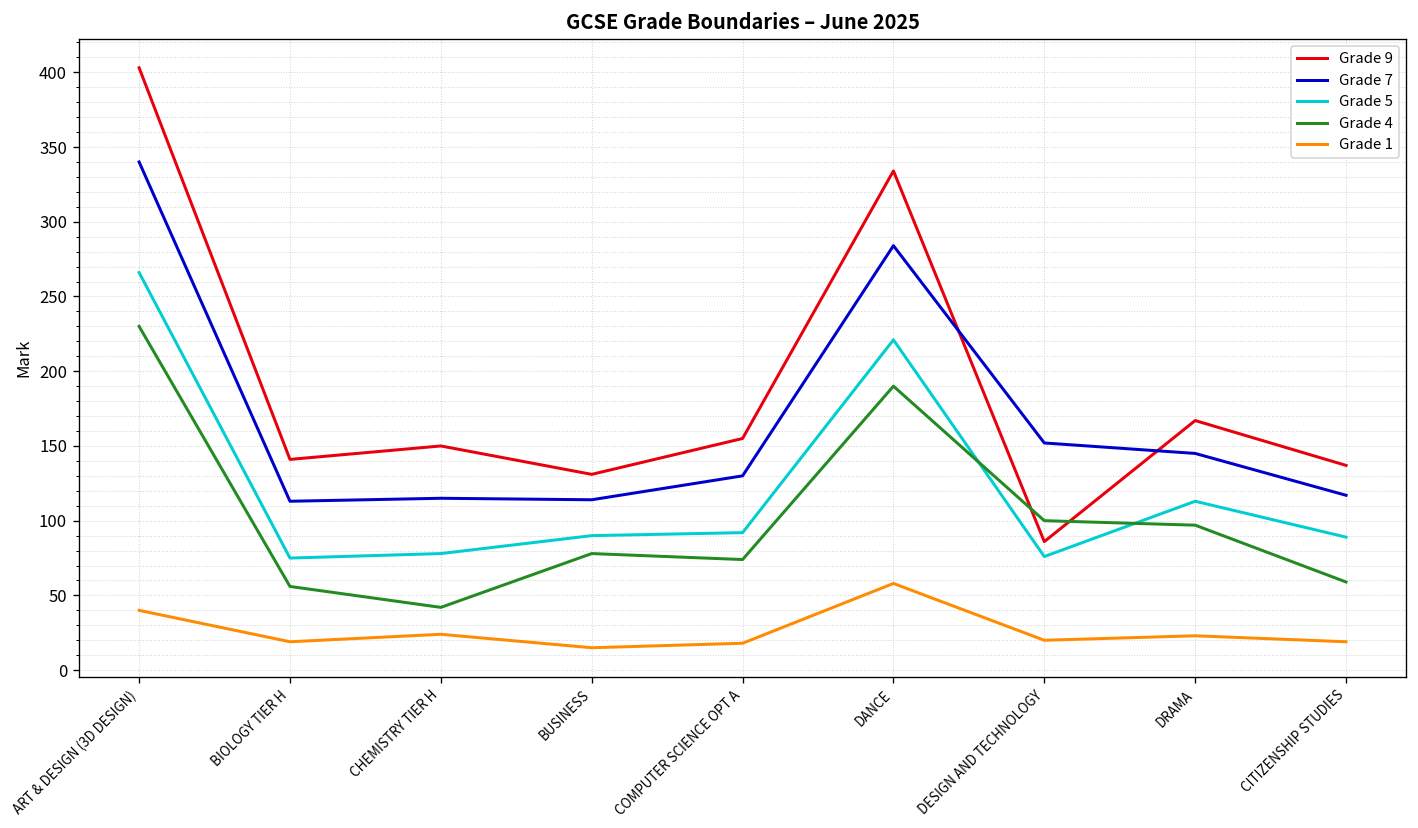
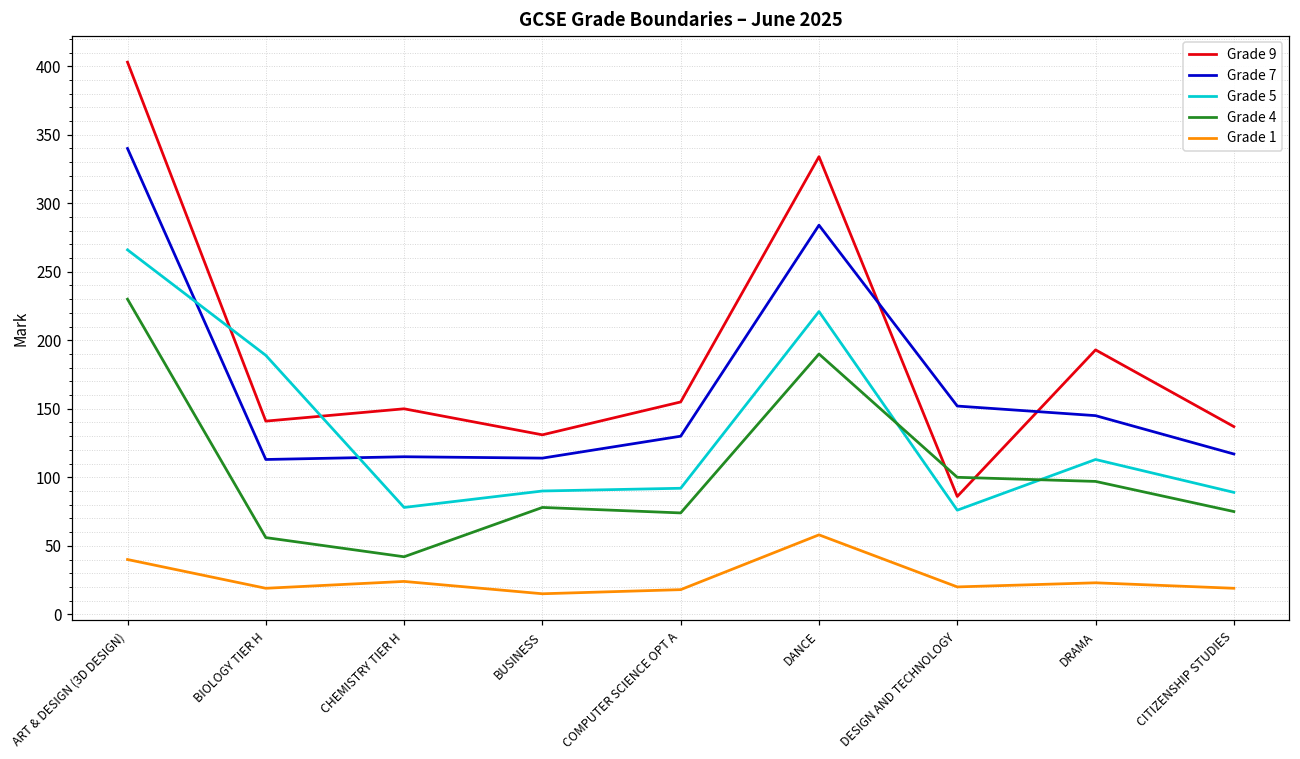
Grade 5, BIOLOGY TIER H: 75 -> 189
Grade 9, DRAMA: 167 -> 193
Grade 4, CITIZENSHIP STUDIES: 59 -> 75
